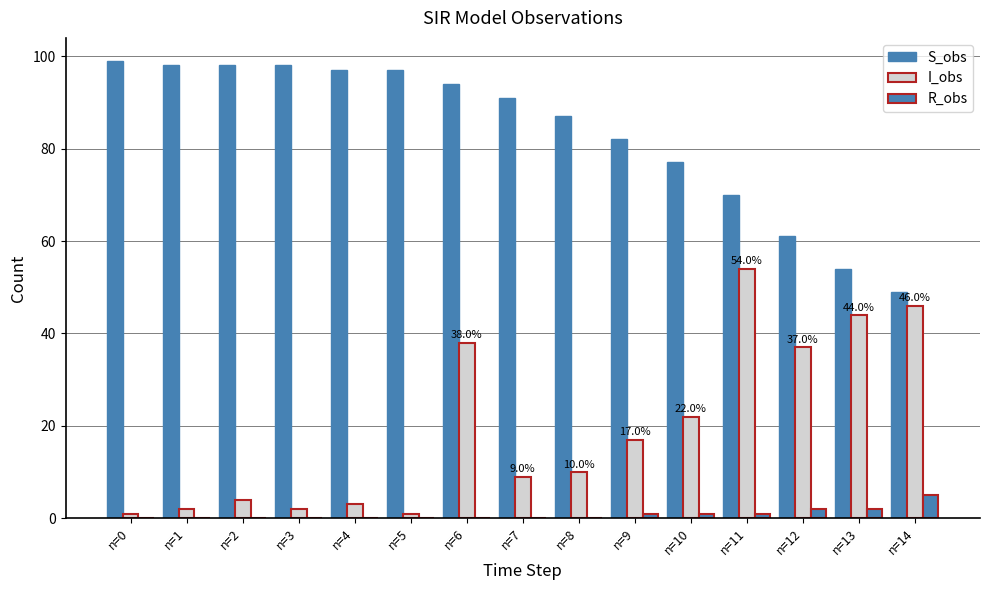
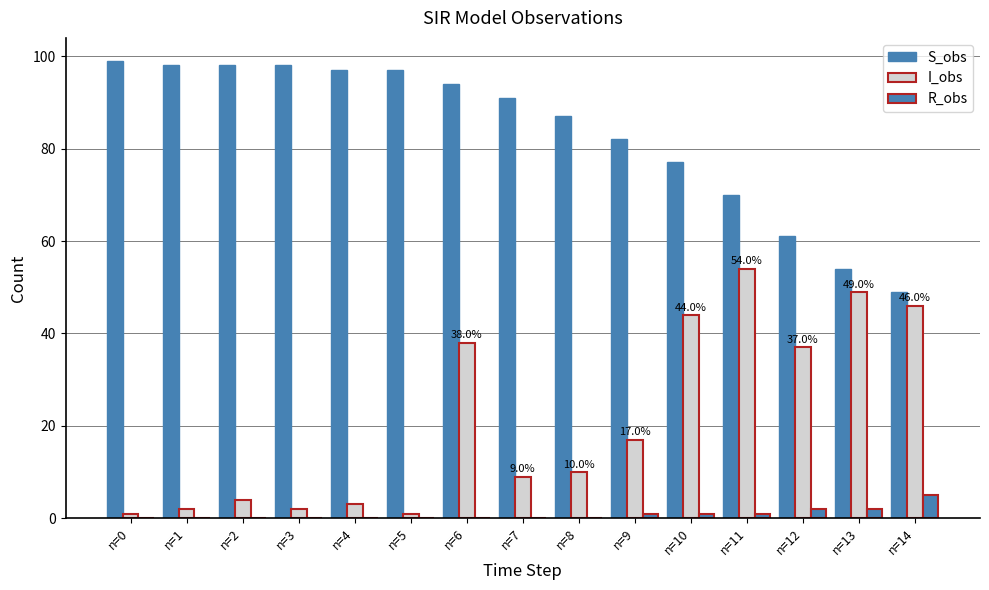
I_obs, n=10: 22.0% -> 44.0%
I_obs, n=13: 44.0% -> 49.0%
